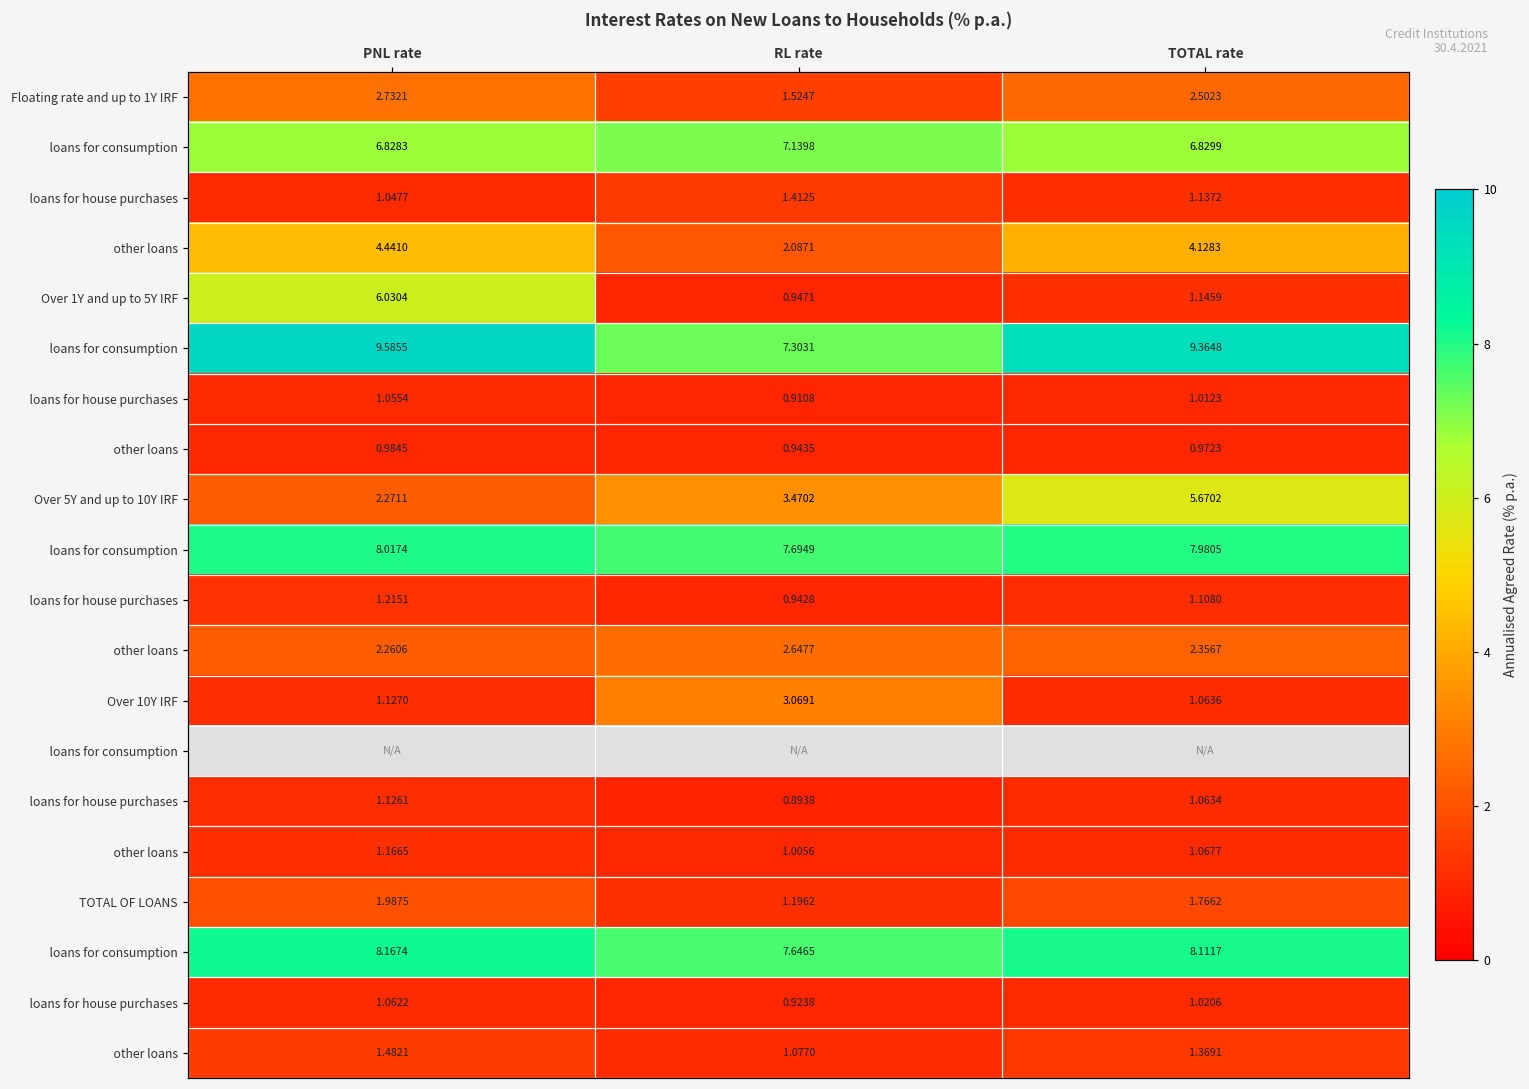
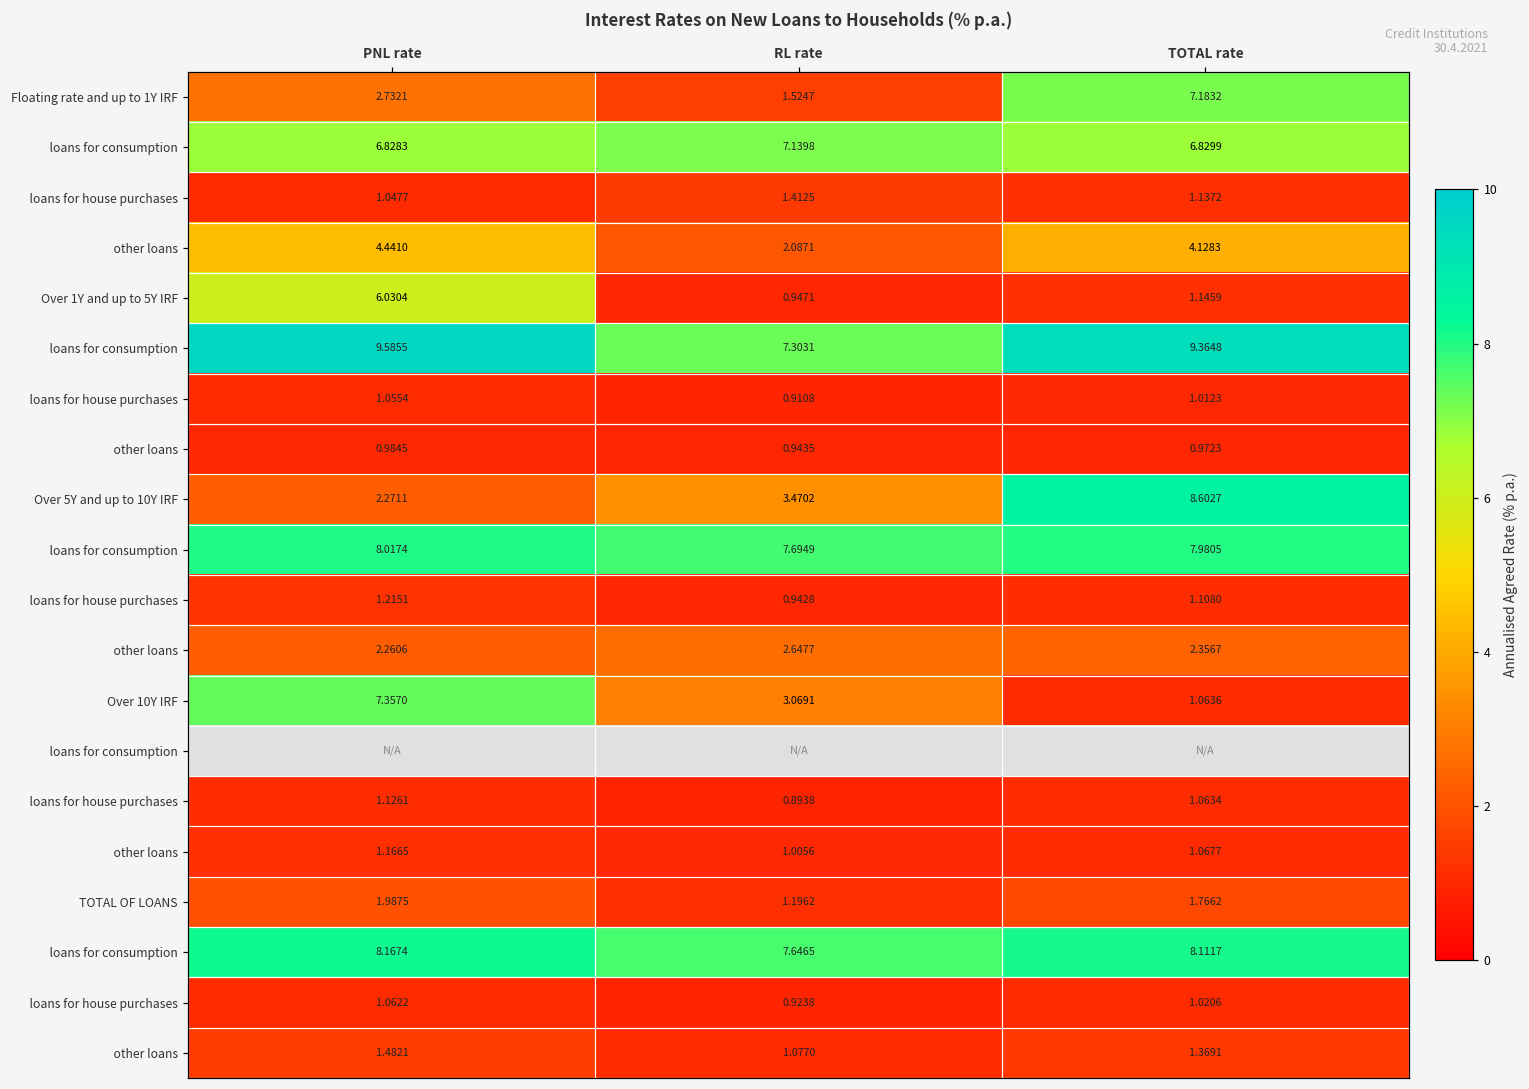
Floating rate and up to 1Y IRF, TOTAL rate: 2.5023 -> 7.1832
Over 5Y and up to 10Y IRF, TOTAL rate: 5.6702 -> 8.6027
Over 10Y IRF, PNL rate: 1.1270 -> 7.3570
